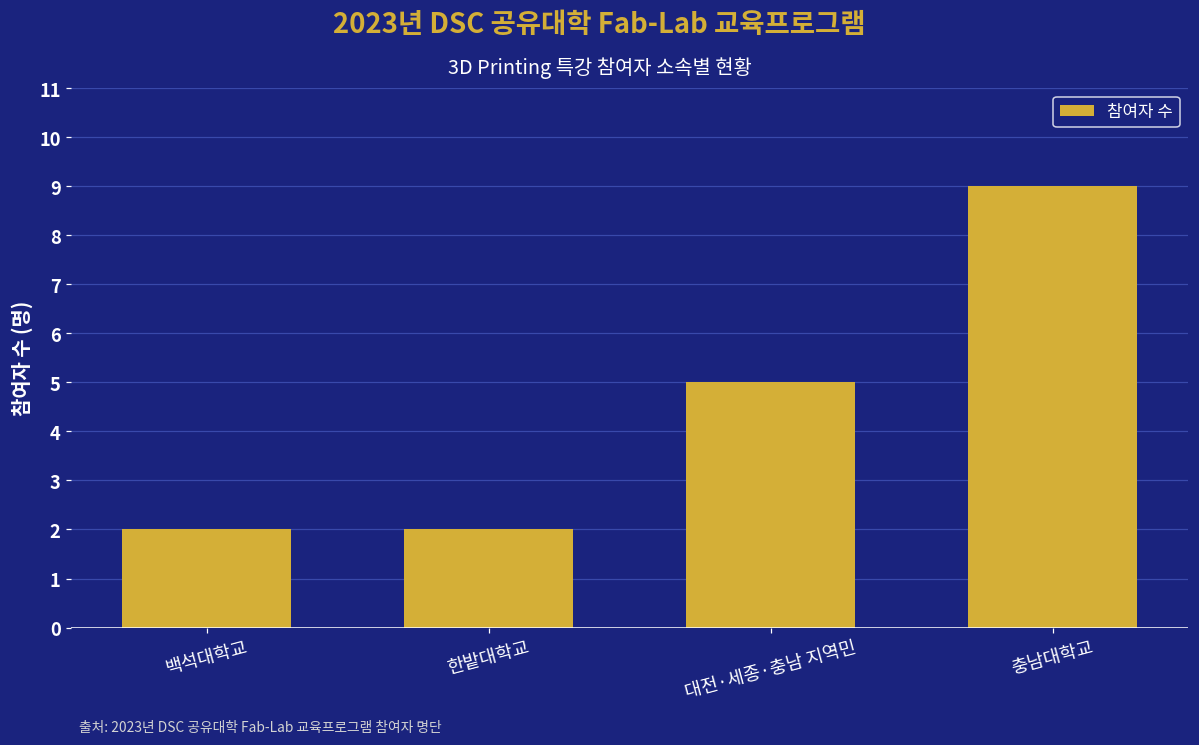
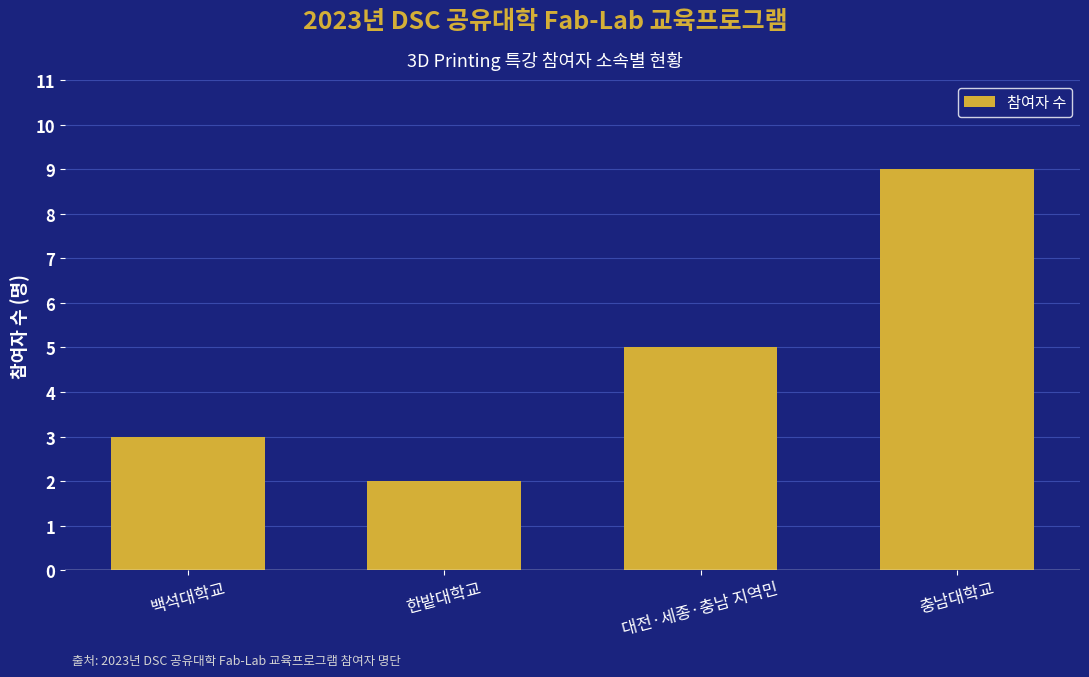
백석대학교: 2 -> 3
